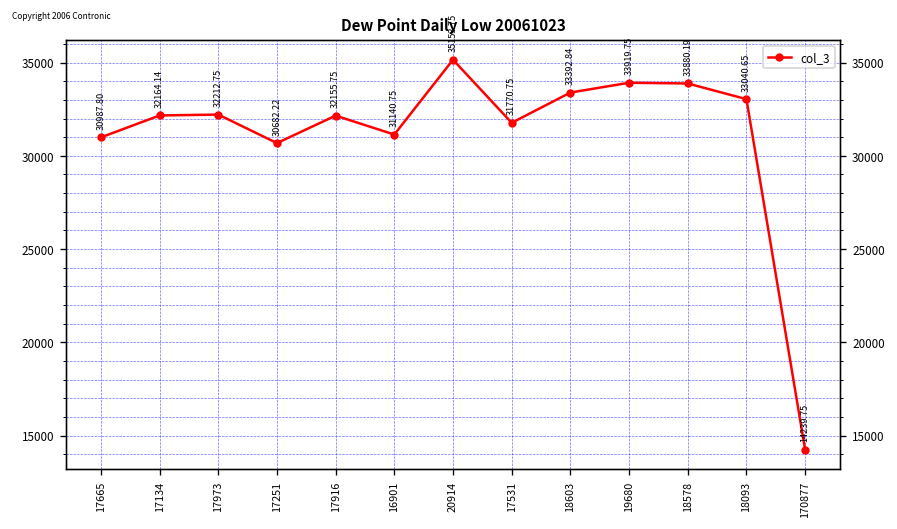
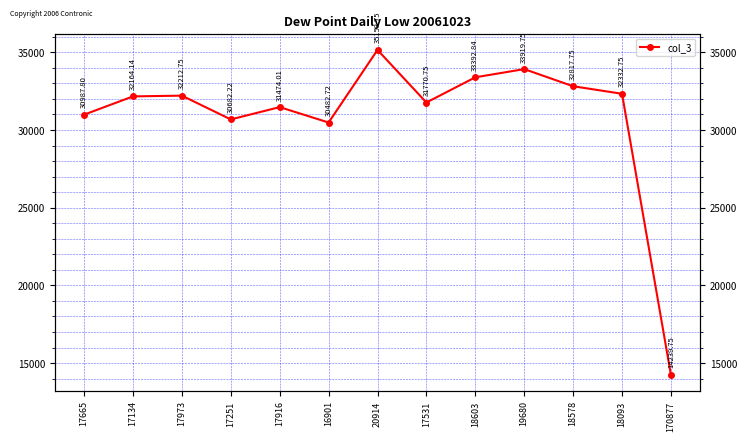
17916: 32155.75 -> 31474.01
16901: 31140.75 -> 30482.72
18578: 33880.19 -> 32817.75
18093: 33040.65 -> 32332.75
